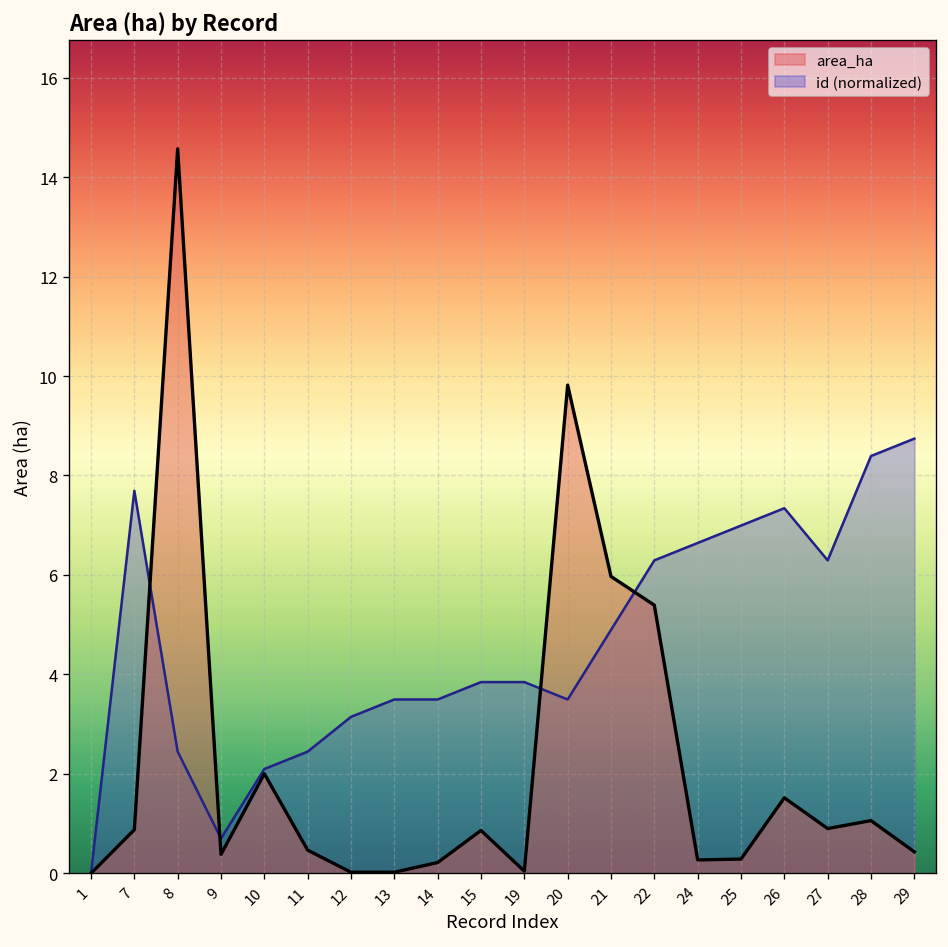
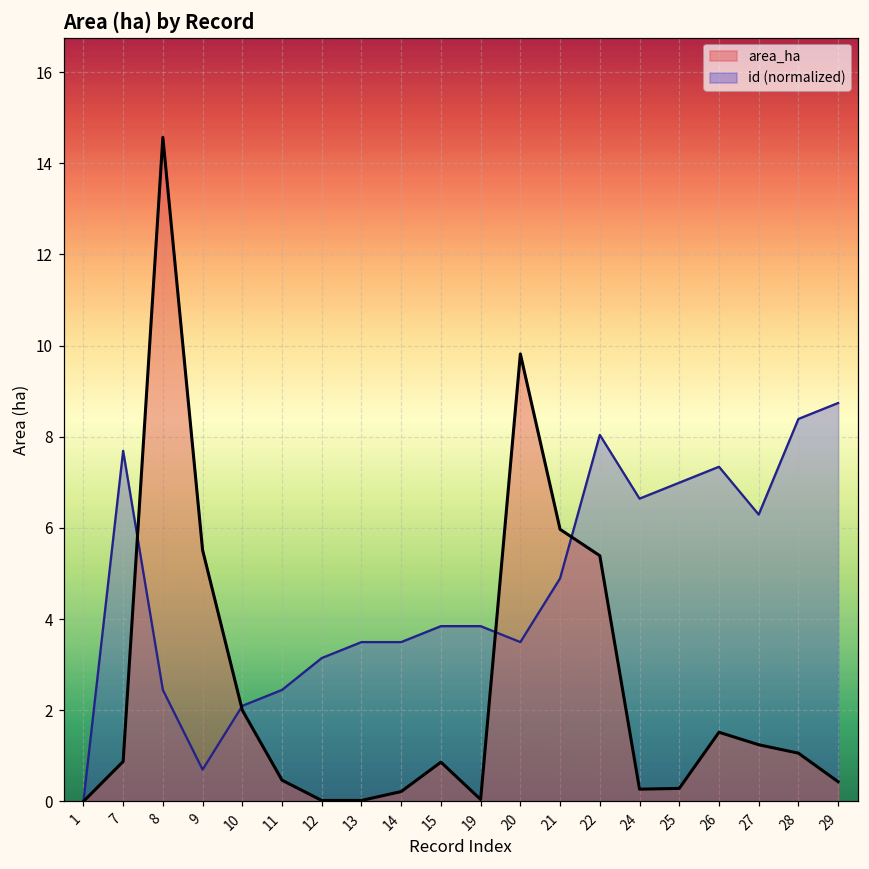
area_ha, 9: 0.4 -> 5.5
id (normalized), 22: 6.3 -> 8.0
area_ha, 27: 0.9 -> 1.2
